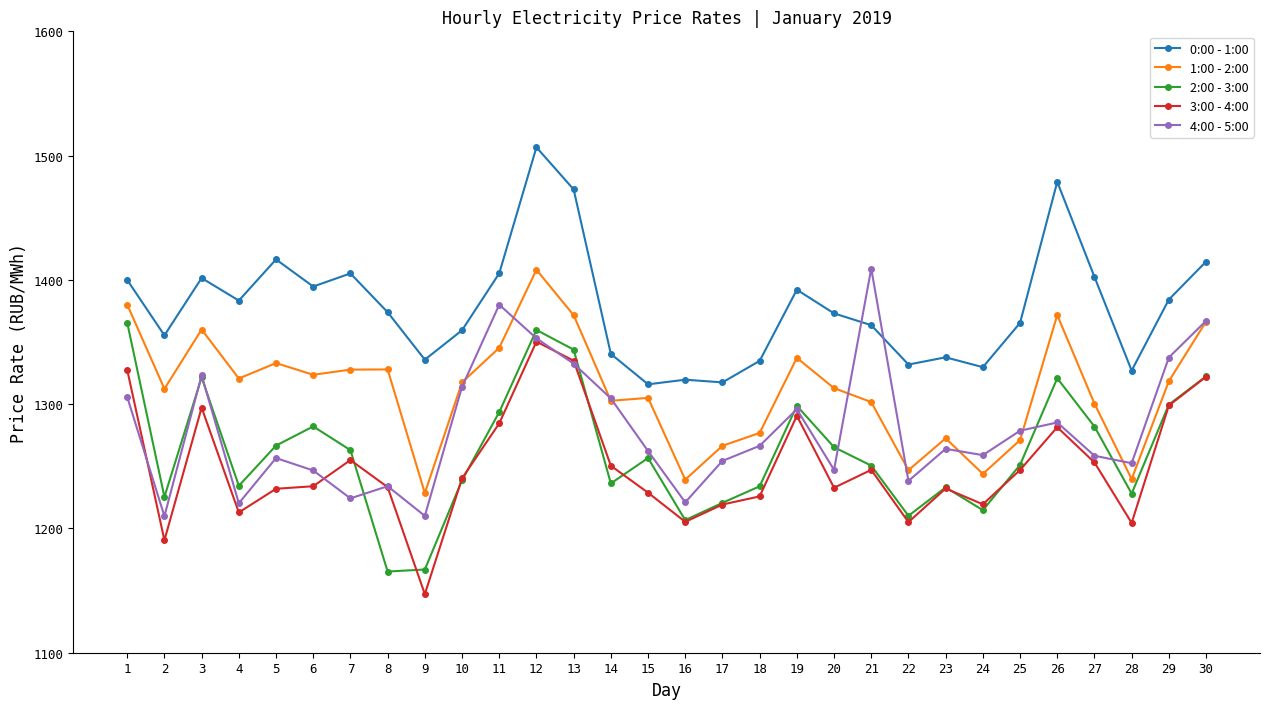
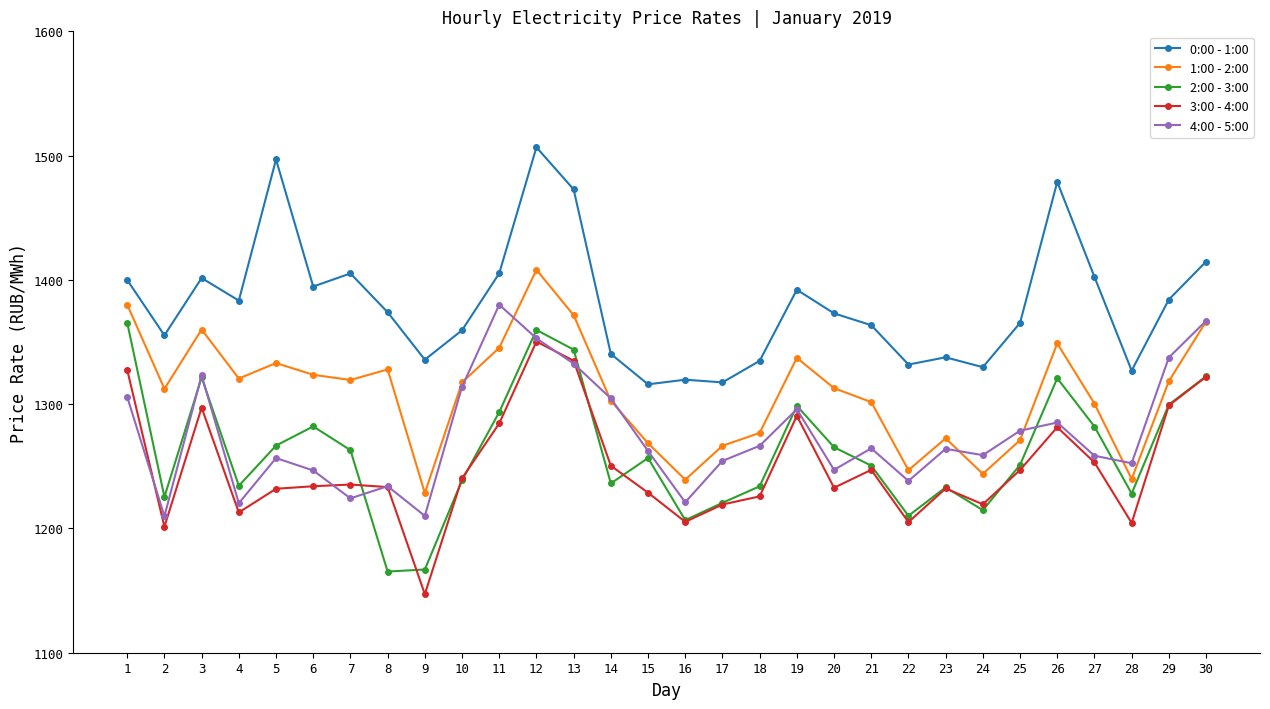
3:00 - 4:00, 2: 1191 -> 1201
0:00 - 1:00, 5: 1416 -> 1497
1:00 - 2:00, 7: 1328 -> 1319
3:00 - 4:00, 7: 1255 -> 1235
1:00 - 2:00, 15: 1305 -> 1269
4:00 - 5:00, 21: 1409 -> 1264
1:00 - 2:00, 26: 1372 -> 1349
